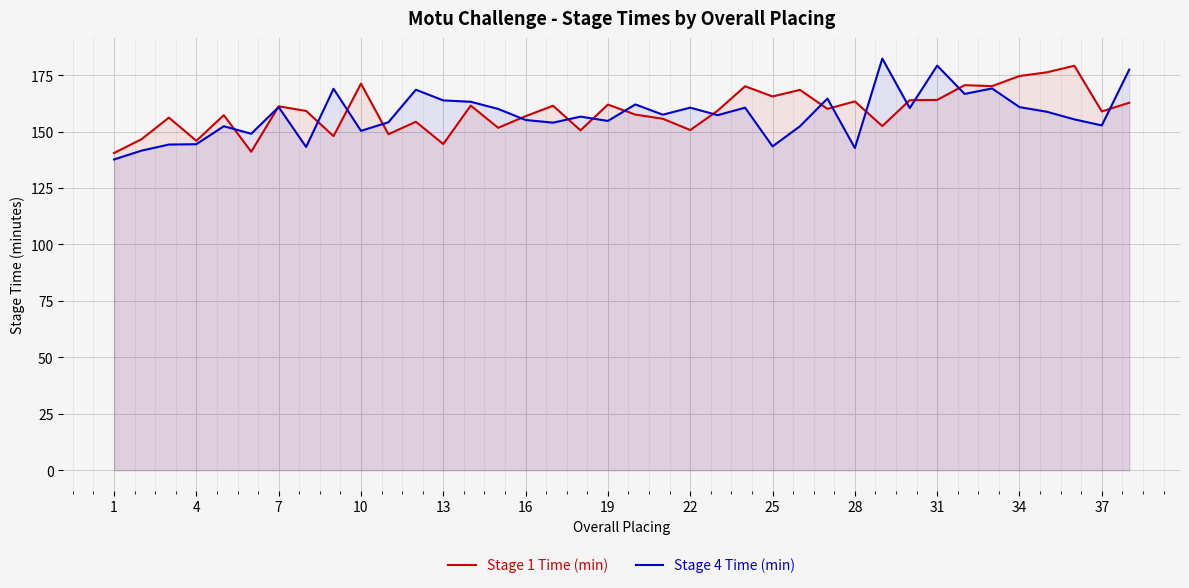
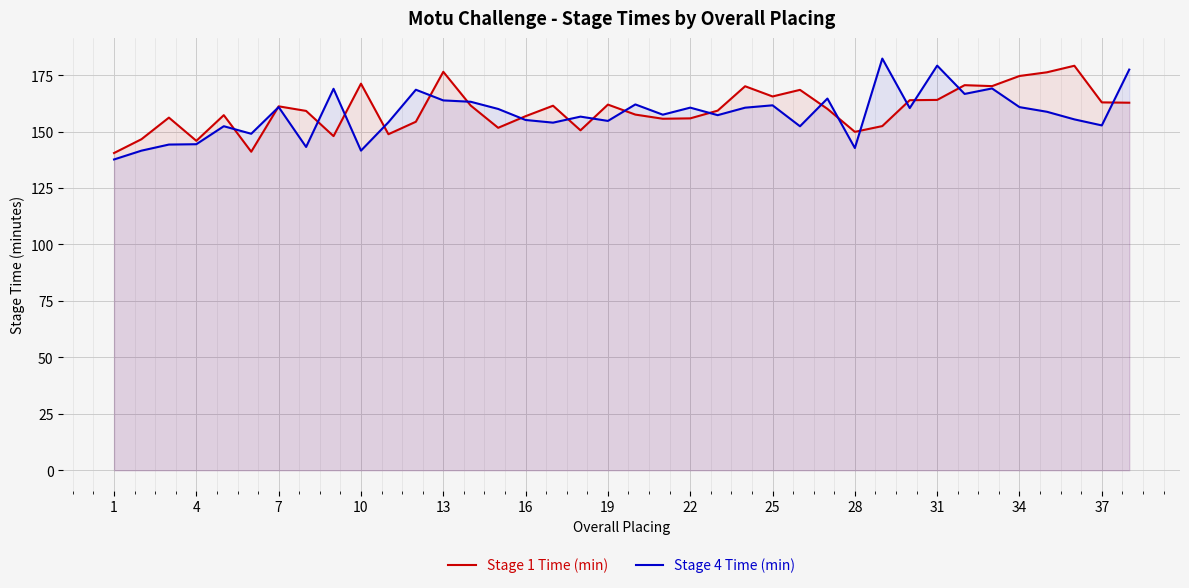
Stage 4 Time (min), 10: 150 -> 142
Stage 1 Time (min), 13: 144 -> 176
Stage 1 Time (min), 22: 151 -> 156
Stage 4 Time (min), 25: 143 -> 162
Stage 1 Time (min), 28: 163 -> 150
Stage 1 Time (min), 37: 159 -> 163
